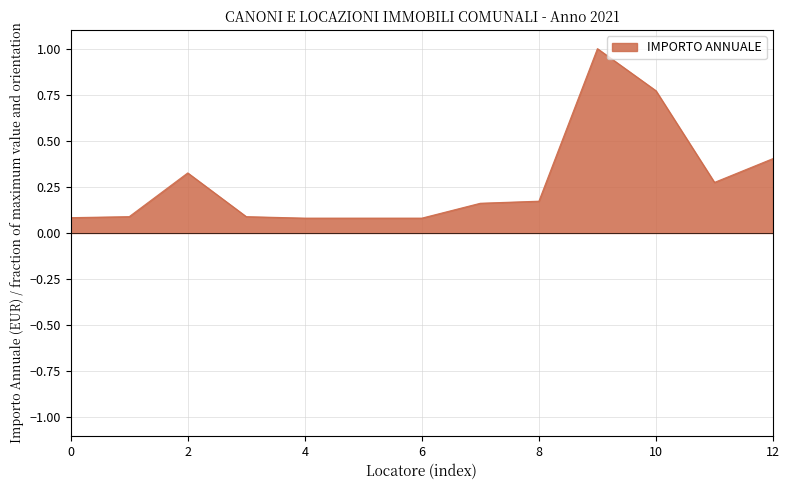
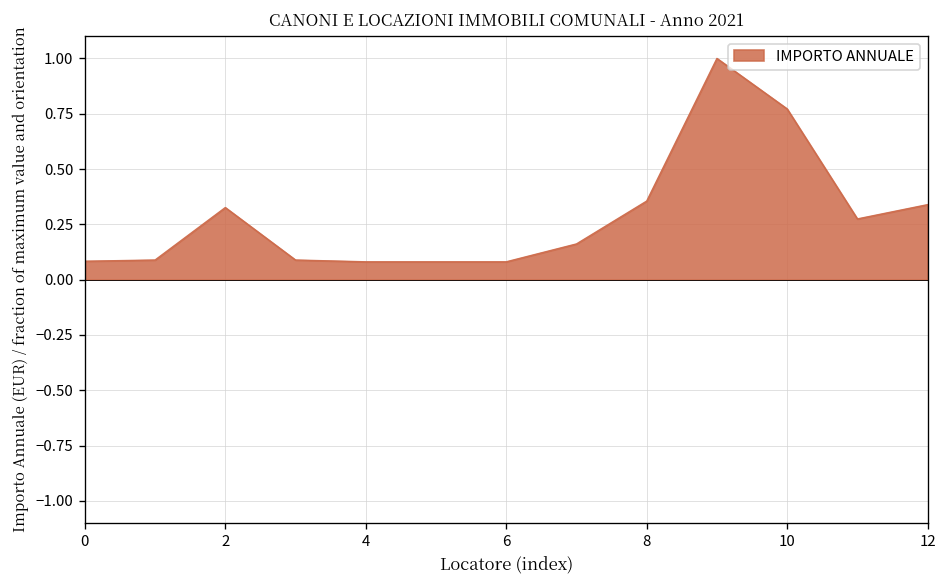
8: 0.17 -> 0.36
12: 0.40 -> 0.34
